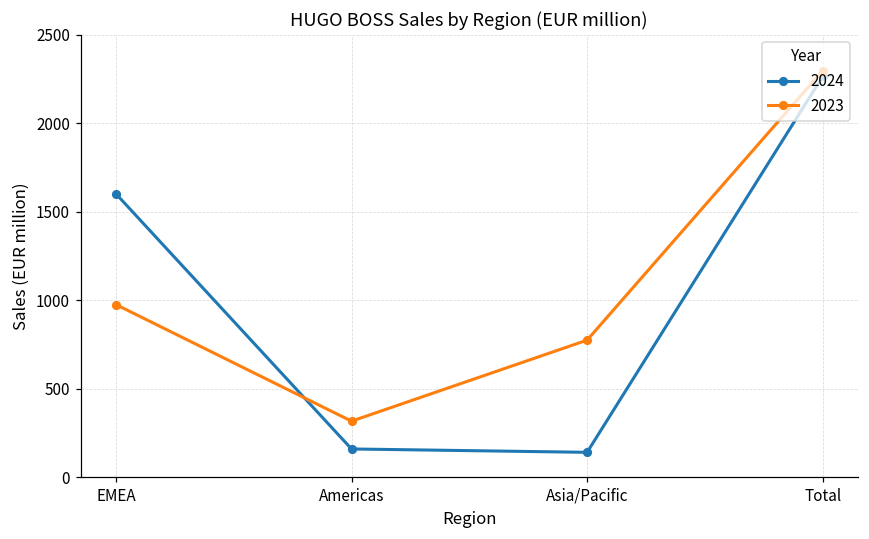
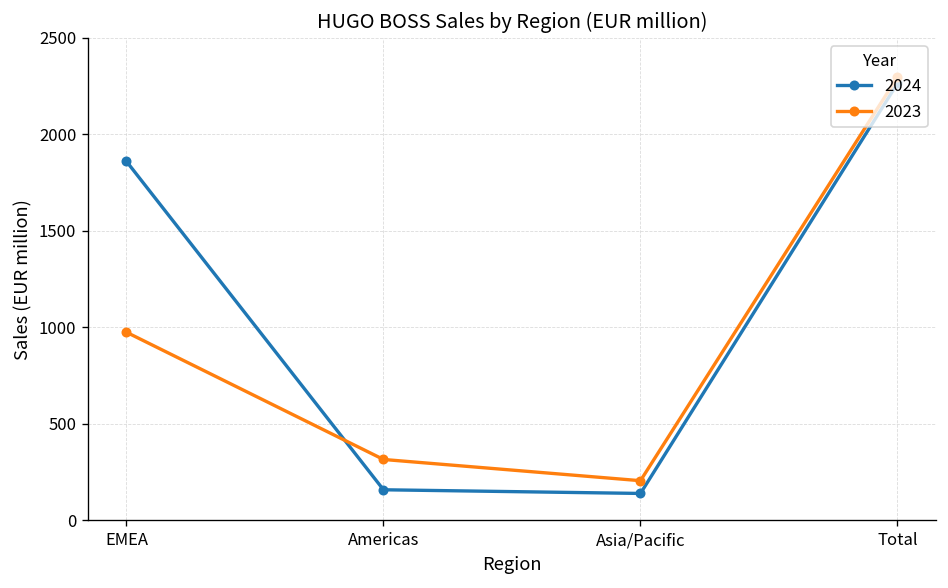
2024, EMEA: 1600 -> 1860
2023, Asia/Pacific: 770 -> 210
